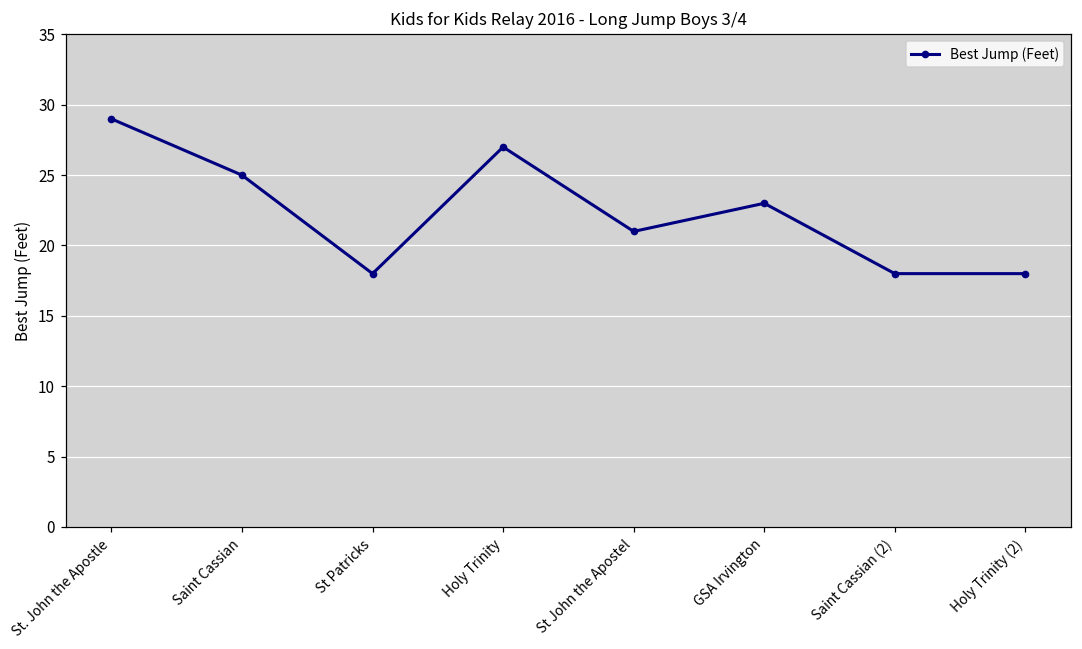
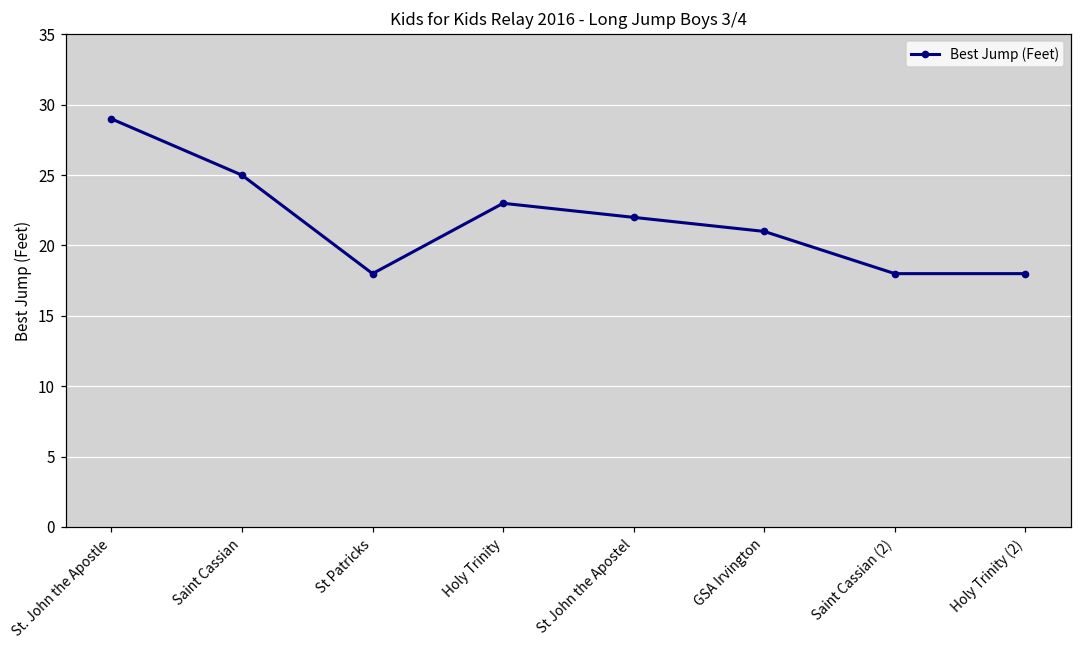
Holy Trinity: 27 -> 23
St John the Apostel: 21 -> 22
GSA Irvington: 23 -> 21
